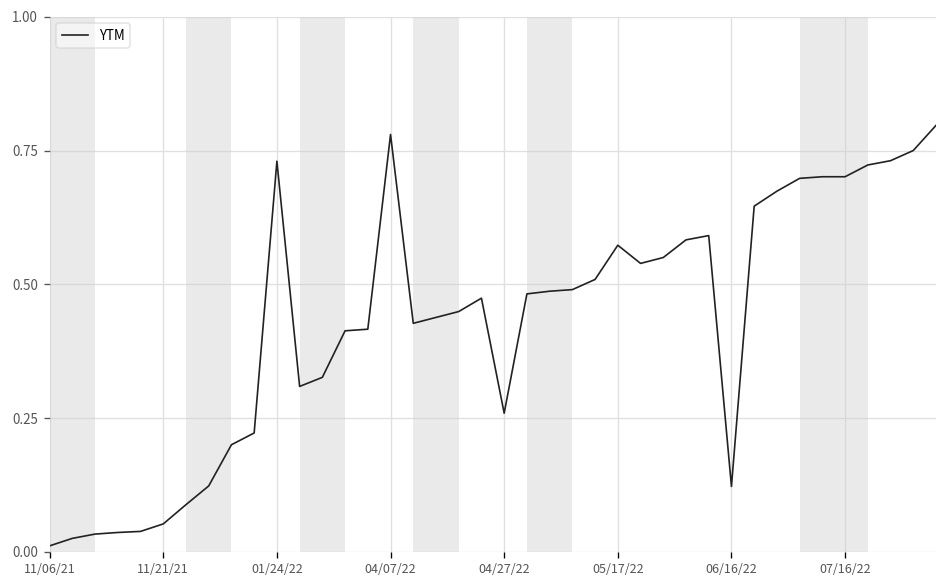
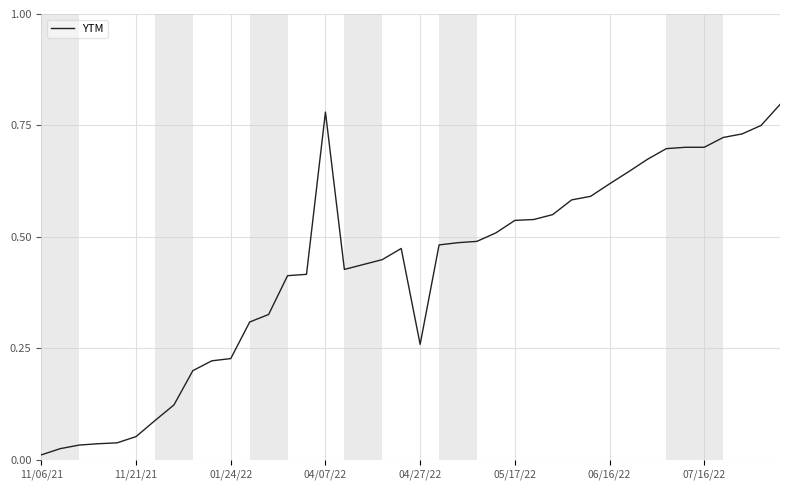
01/24/22: 0.73 -> 0.23
05/17/22: 0.57 -> 0.54
06/16/22: 0.12 -> 0.62
